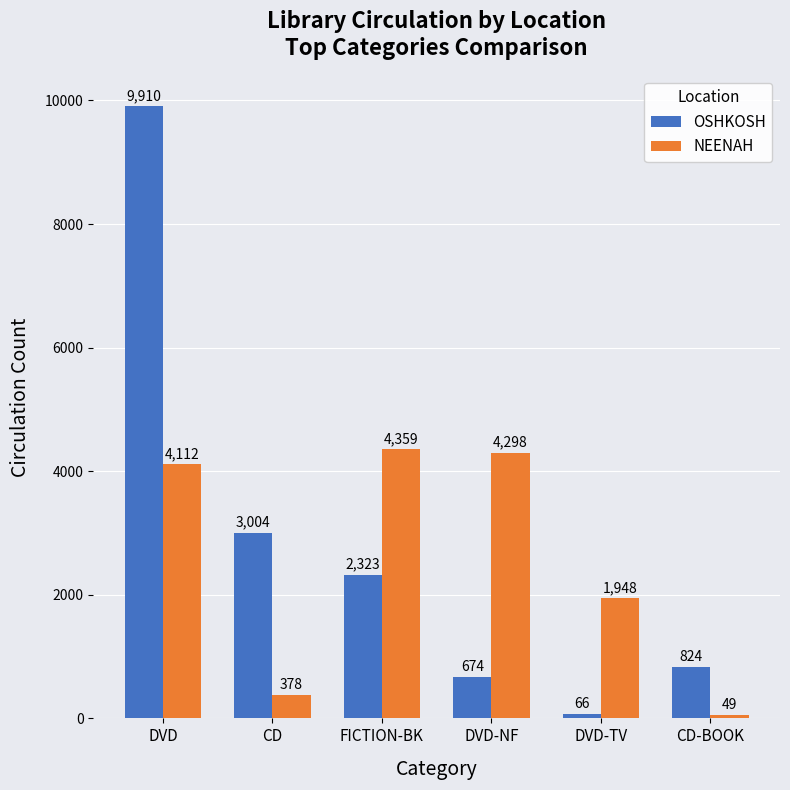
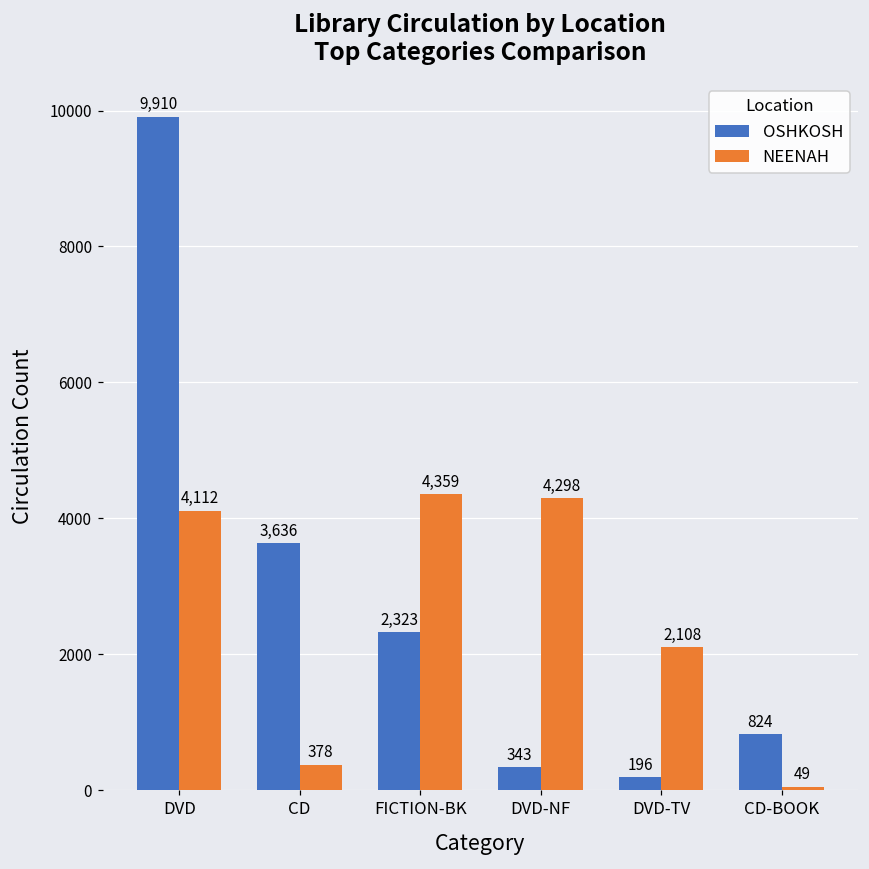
OSHKOSH, CD: 3,004 -> 3,636
OSHKOSH, DVD-NF: 674 -> 343
OSHKOSH, DVD-TV: 66 -> 196
NEENAH, DVD-TV: 1,948 -> 2,108
